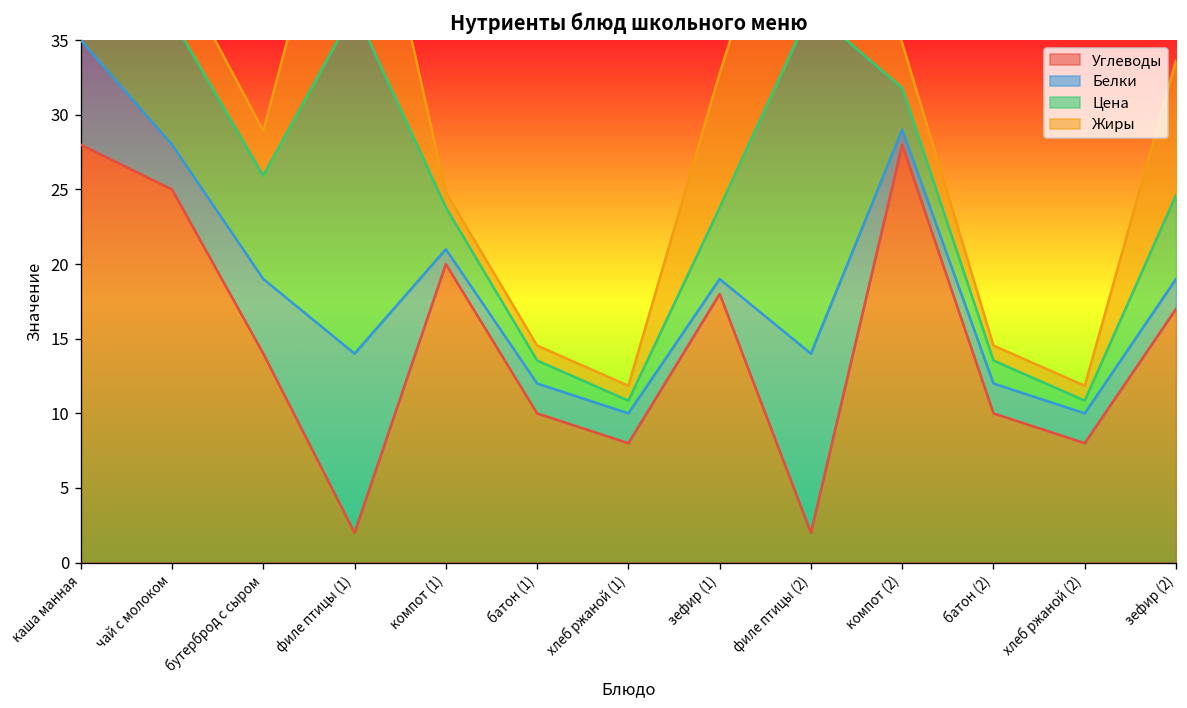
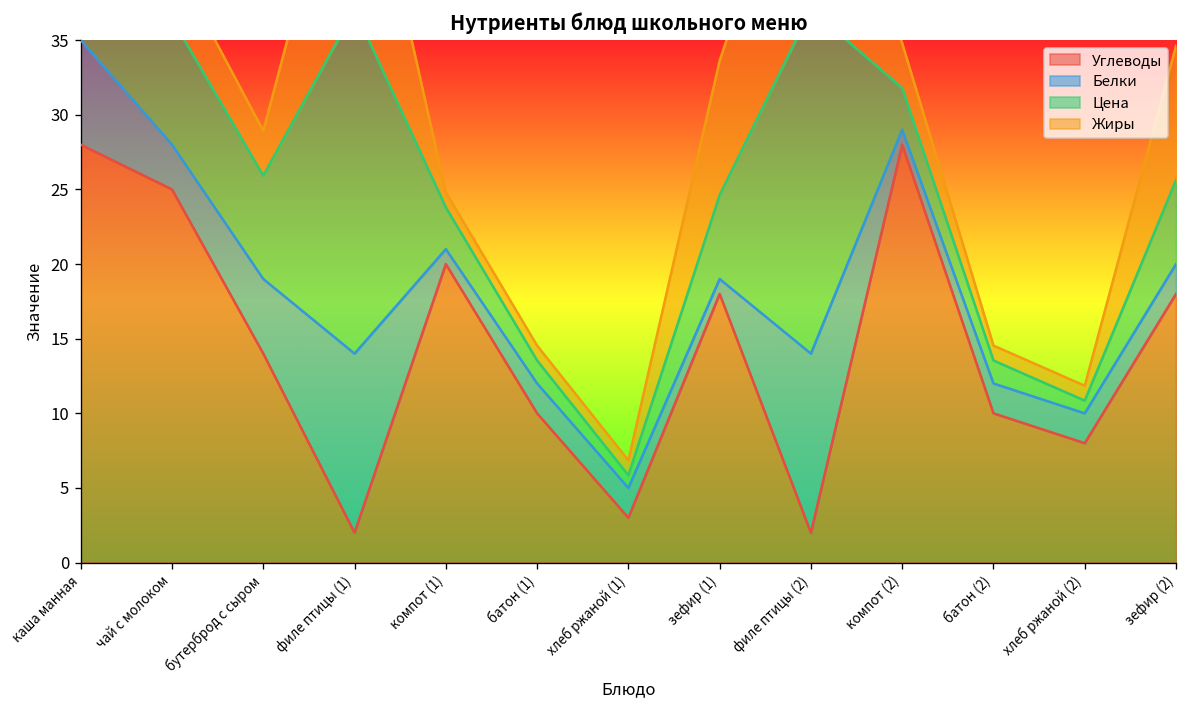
Углеводы, хлеб ржаной (1): 8 -> 3
Цена, зефир (1): 4.8 -> 5.6
Углеводы, зефир (2): 17 -> 18
